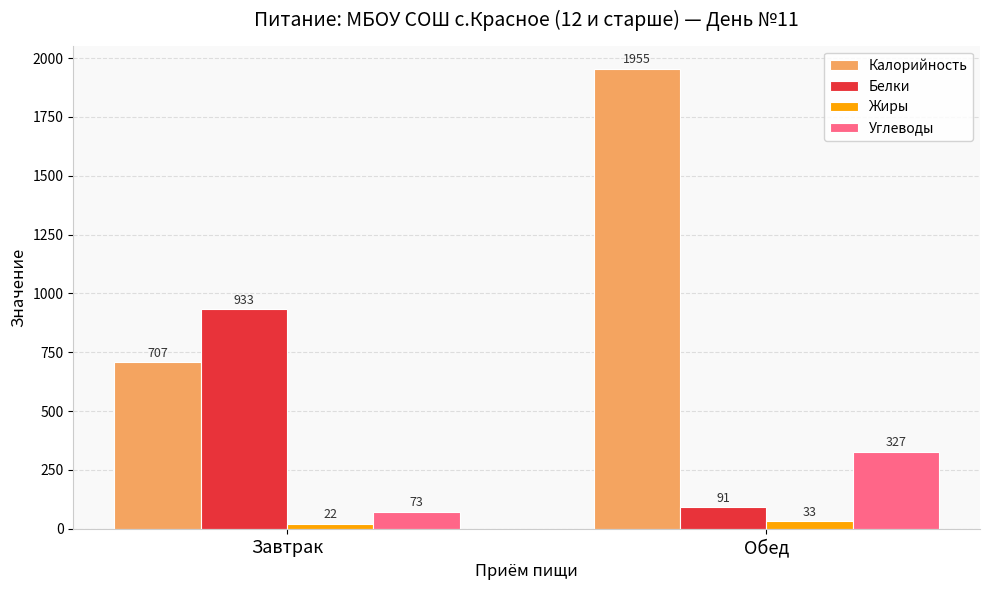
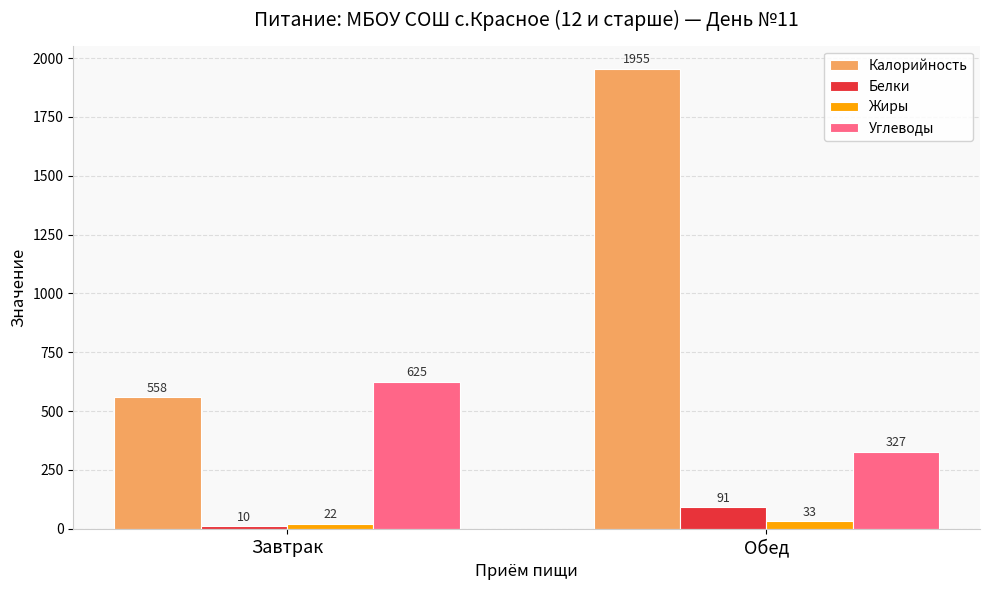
Калорийность, Завтрак: 707 -> 558
Белки, Завтрак: 933 -> 10
Углеводы, Завтрак: 73 -> 625
